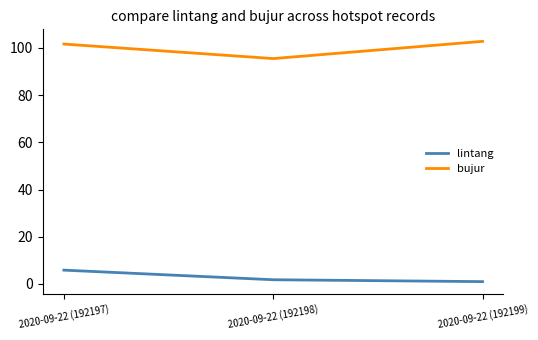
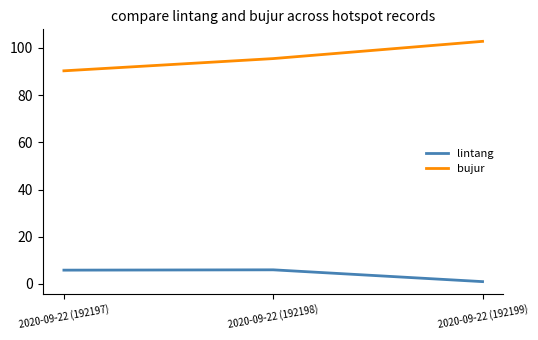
bujur, 2020-09-22 (192197): 102 -> 90
lintang, 2020-09-22 (192198): 2 -> 6
